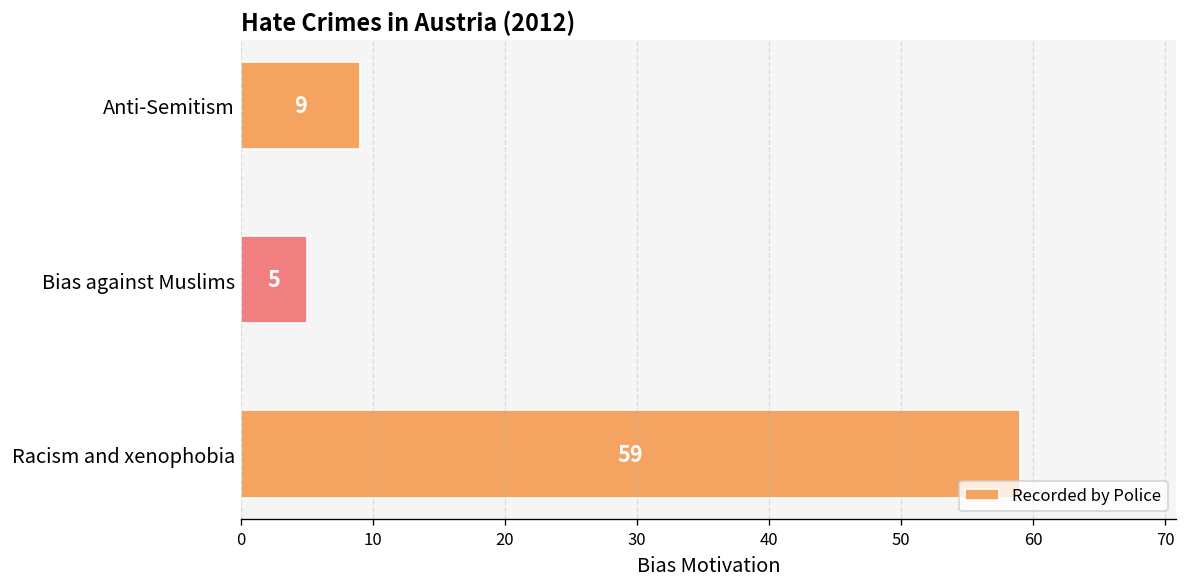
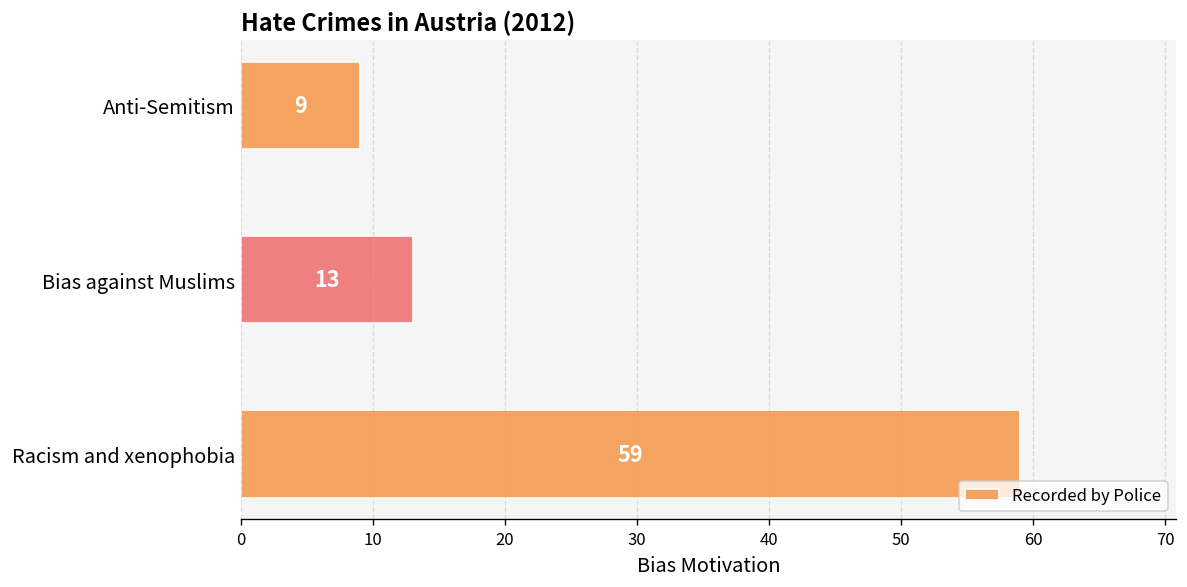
Bias against Muslims: 5 -> 13
